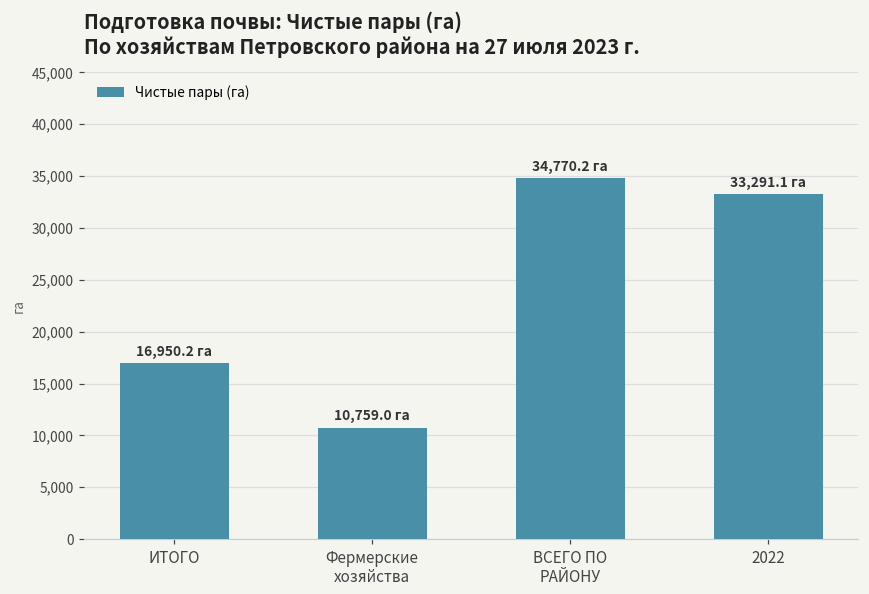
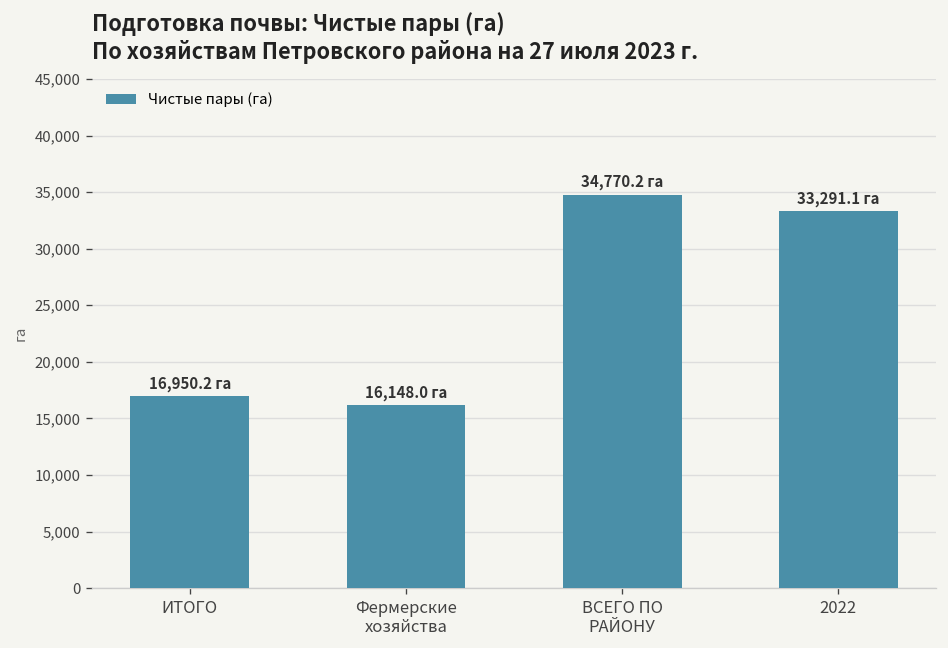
Фермерские хозяйства: 10,759.0 -> 16,148.0
